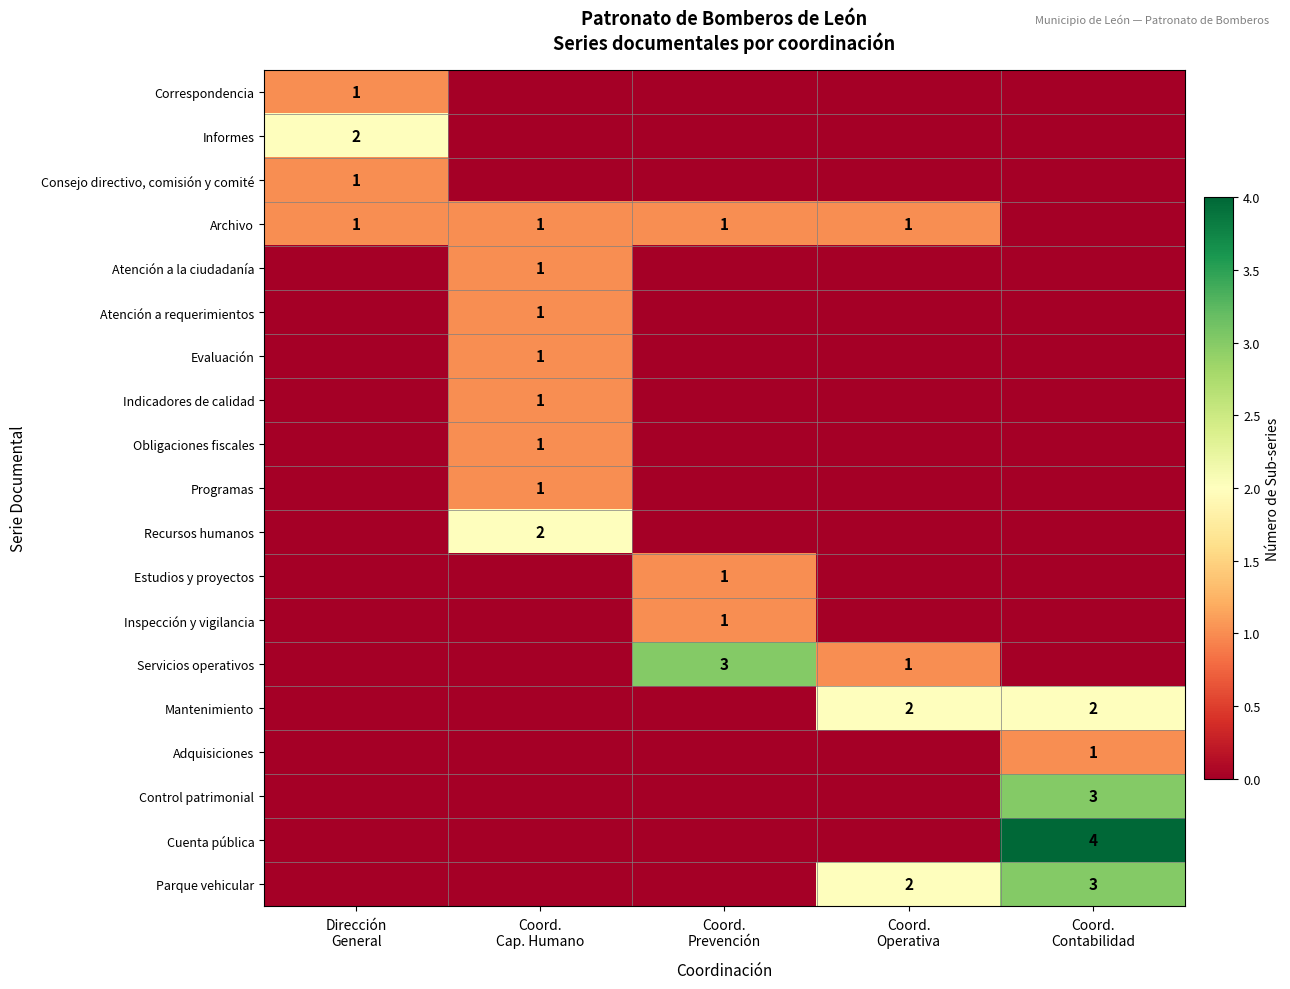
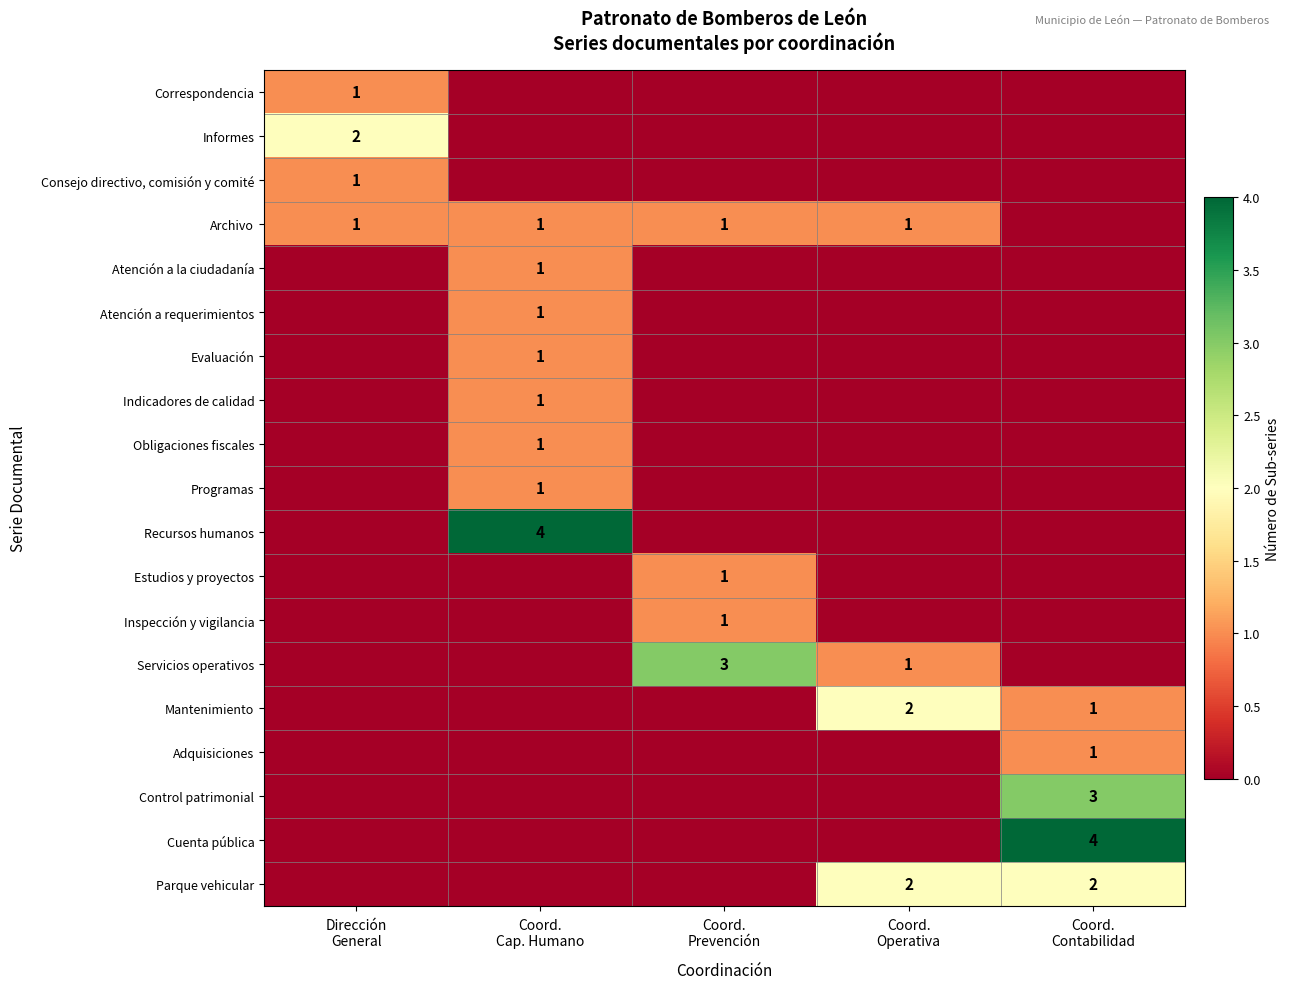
Recursos humanos, Coord. Cap. Humano: 2 -> 4
Mantenimiento, Coord. Contabilidad: 2 -> 1
Parque vehicular, Coord. Contabilidad: 3 -> 2
